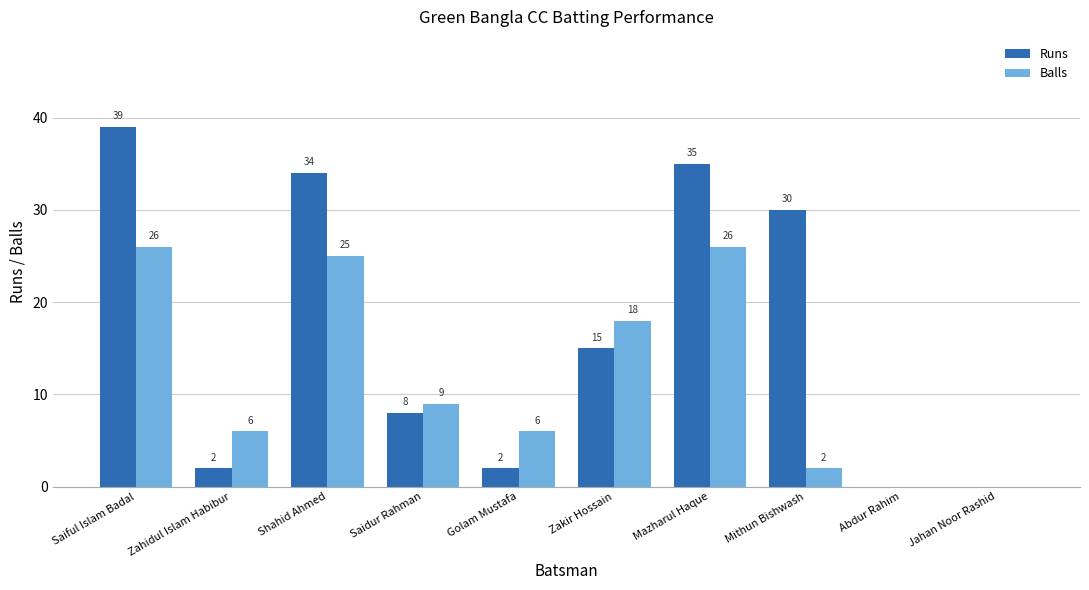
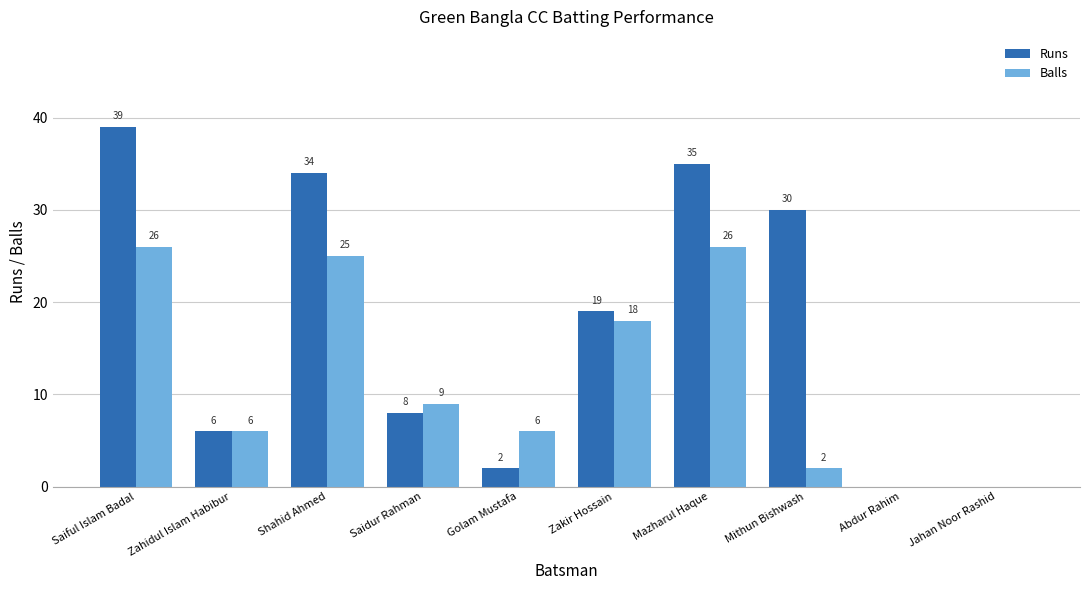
Runs, Zahidul Islam Habibur: 2 -> 6
Runs, Zakir Hossain: 15 -> 19
